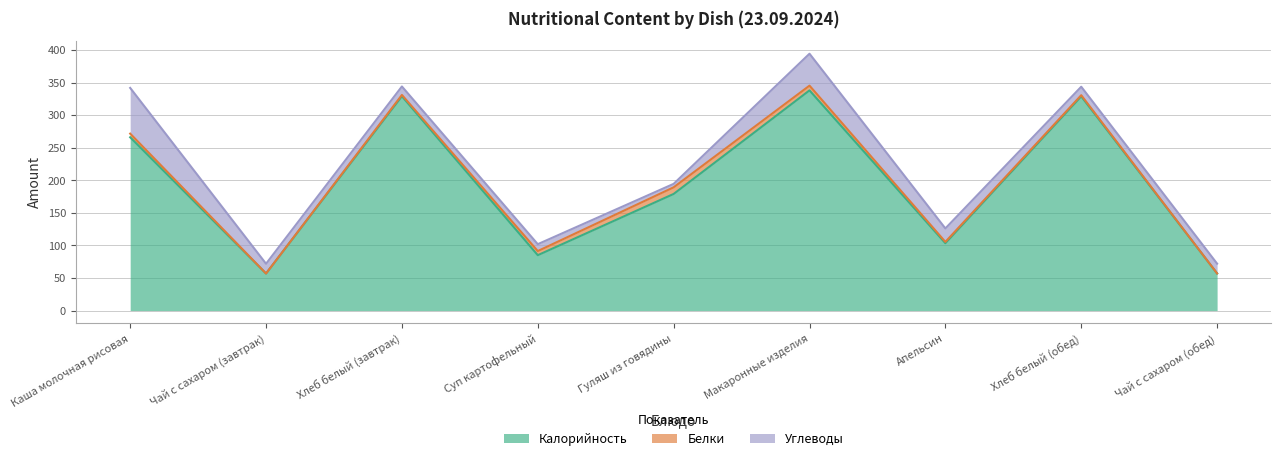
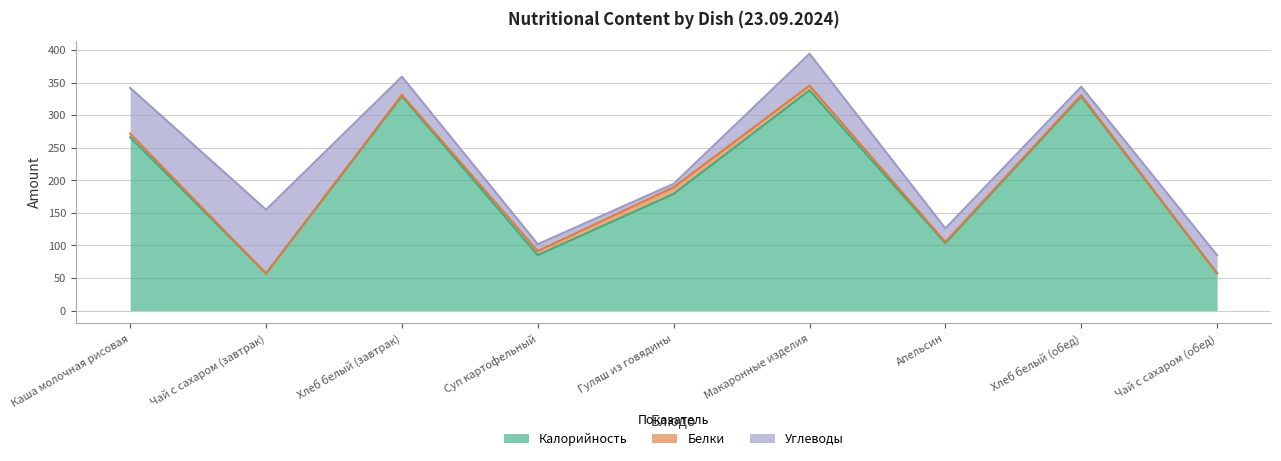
Углеводы, Чай с сахаром (завтрак): 10 -> 100
Углеводы, Хлеб белый (завтрак): 10 -> 30
Углеводы, Чай с сахаром (обед): 20 -> 30
